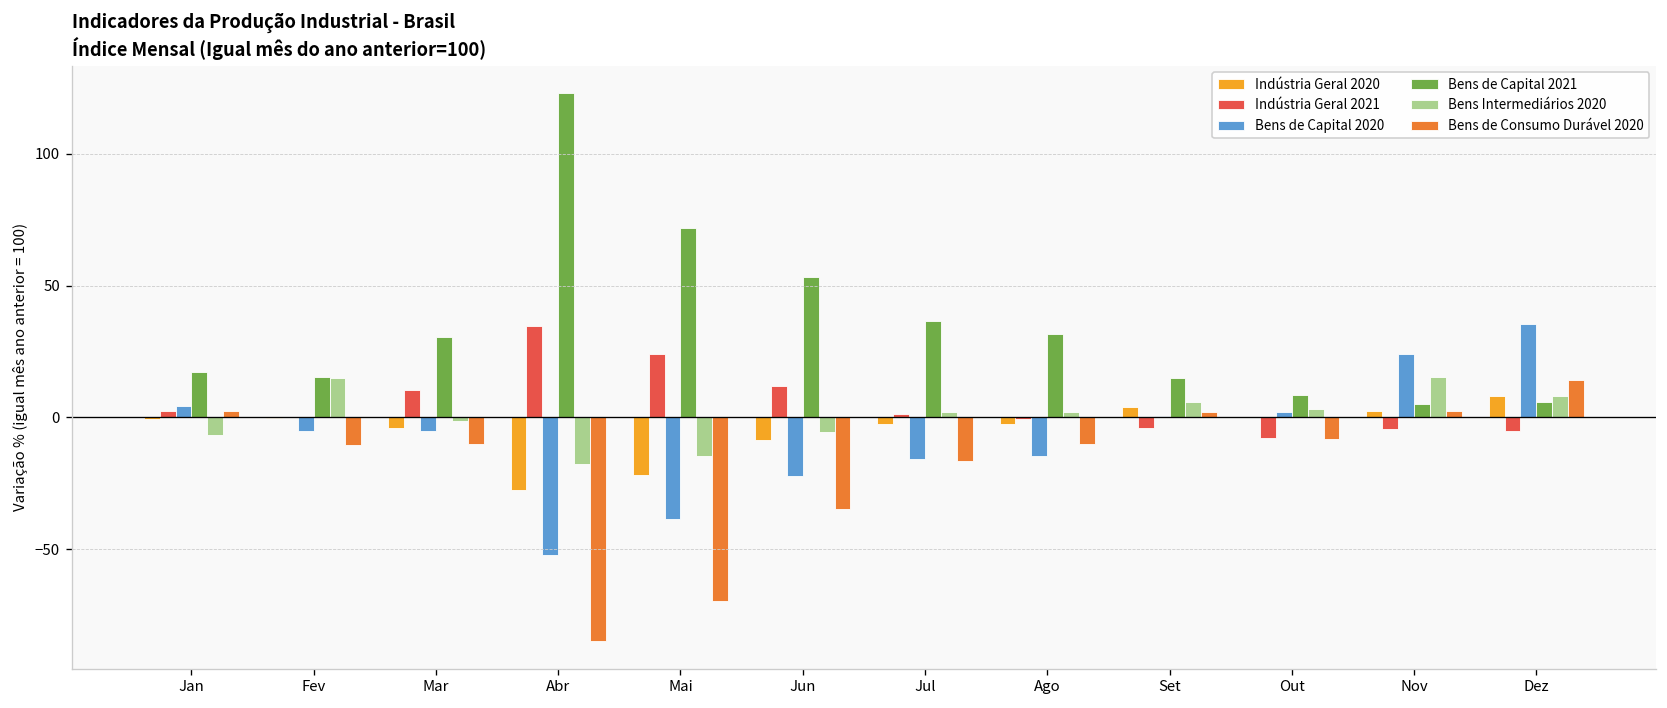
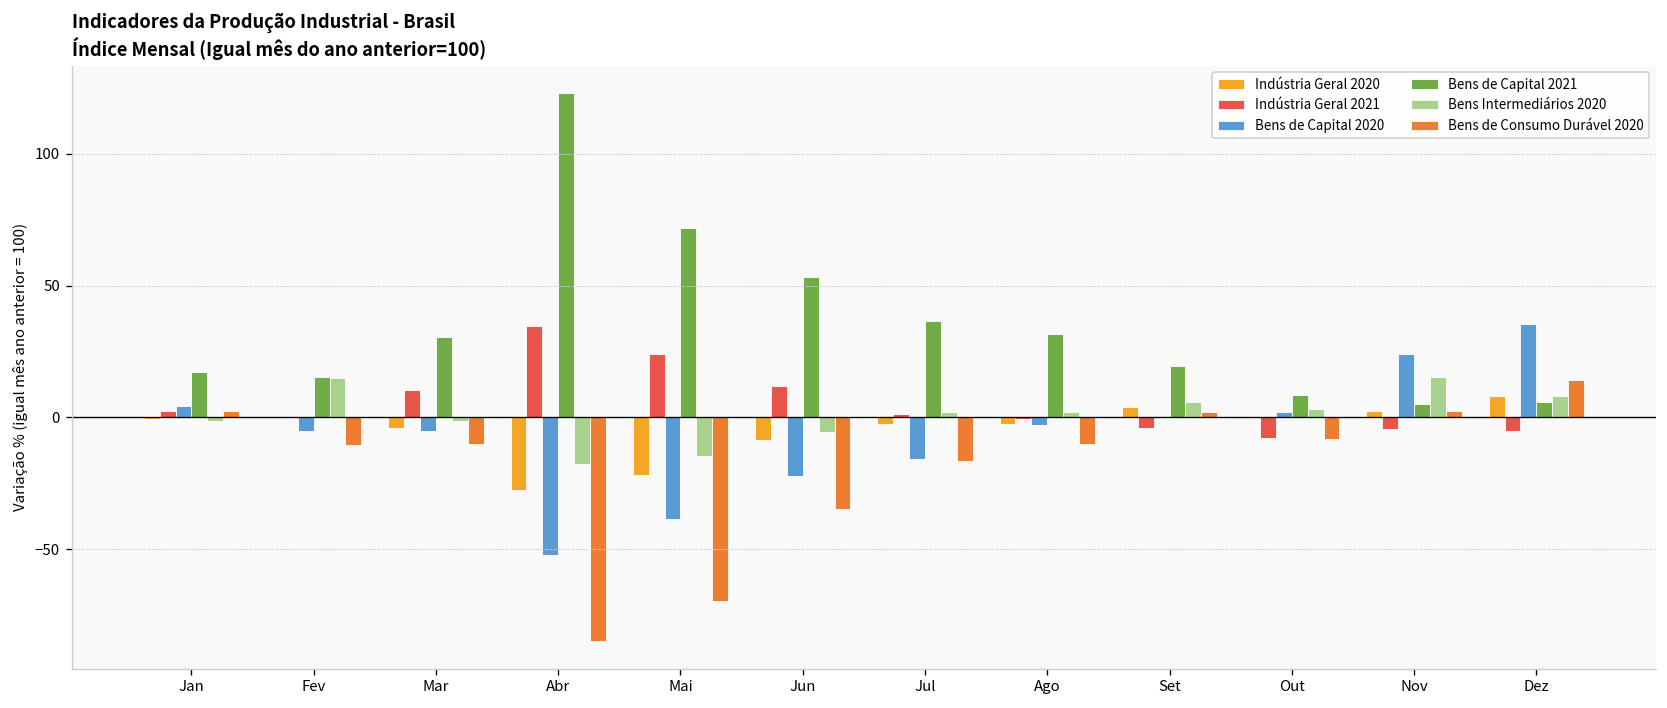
Bens Intermediários 2020, Jan: -7 -> -2
Bens de Capital 2020, Ago: -15 -> -3
Bens de Capital 2021, Set: 15 -> 19
